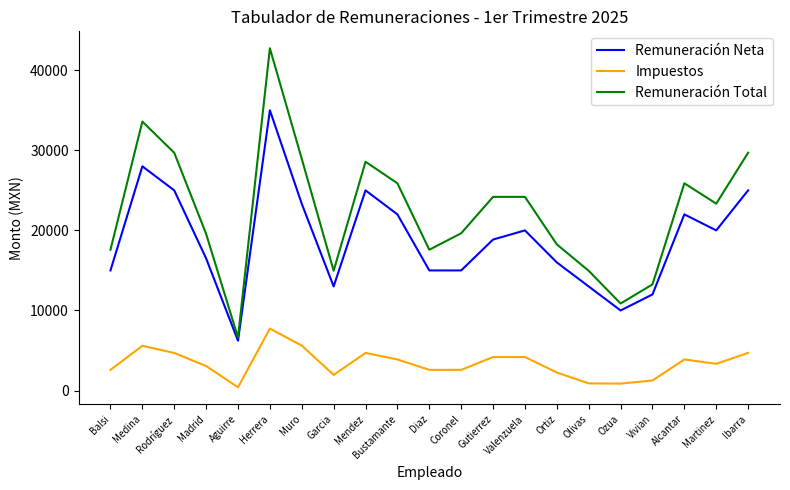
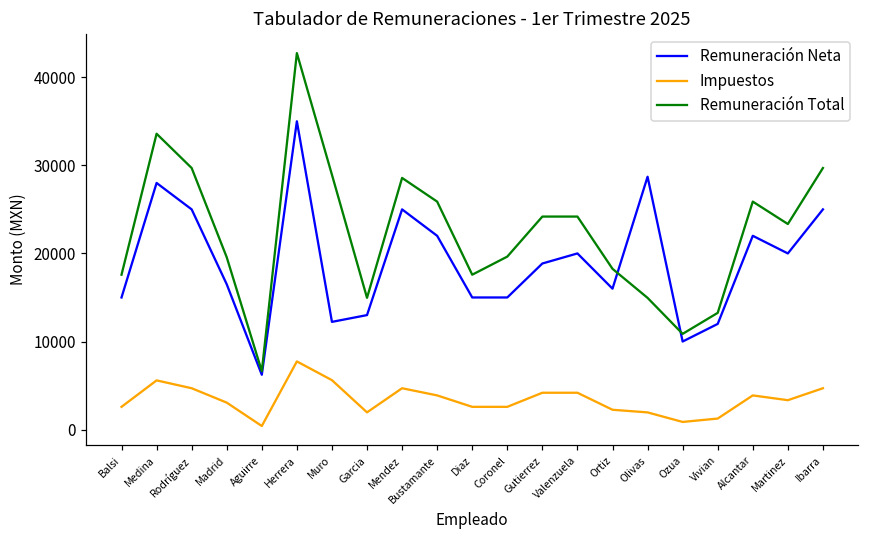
Remuneración Neta, Muro: 23000 -> 12000
Remuneración Neta, Olivas: 13000 -> 29000
Impuestos, Olivas: 1000 -> 2000
